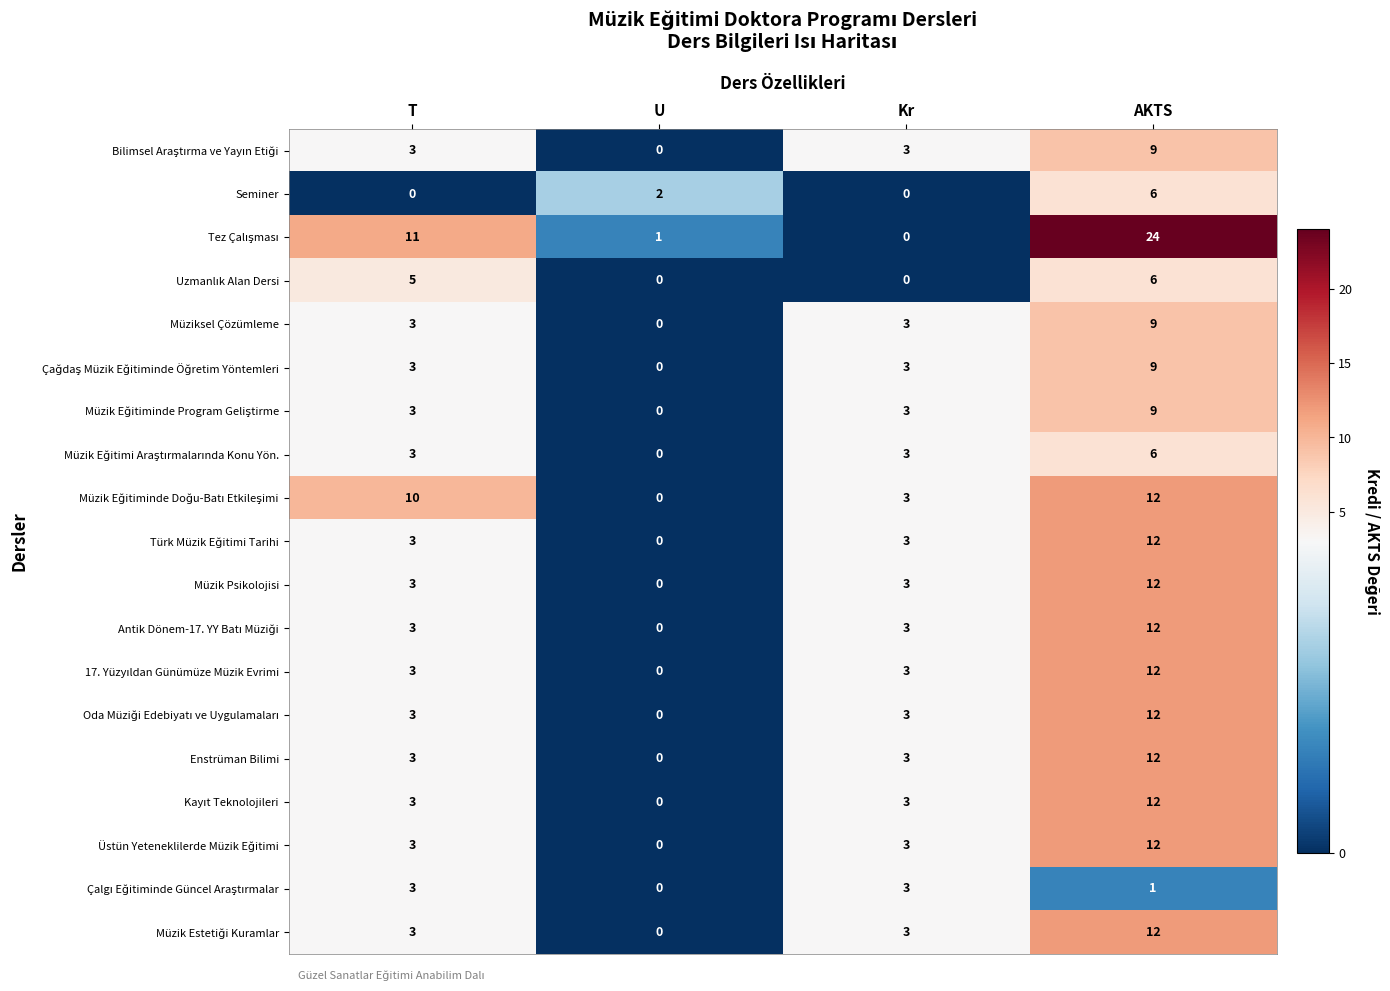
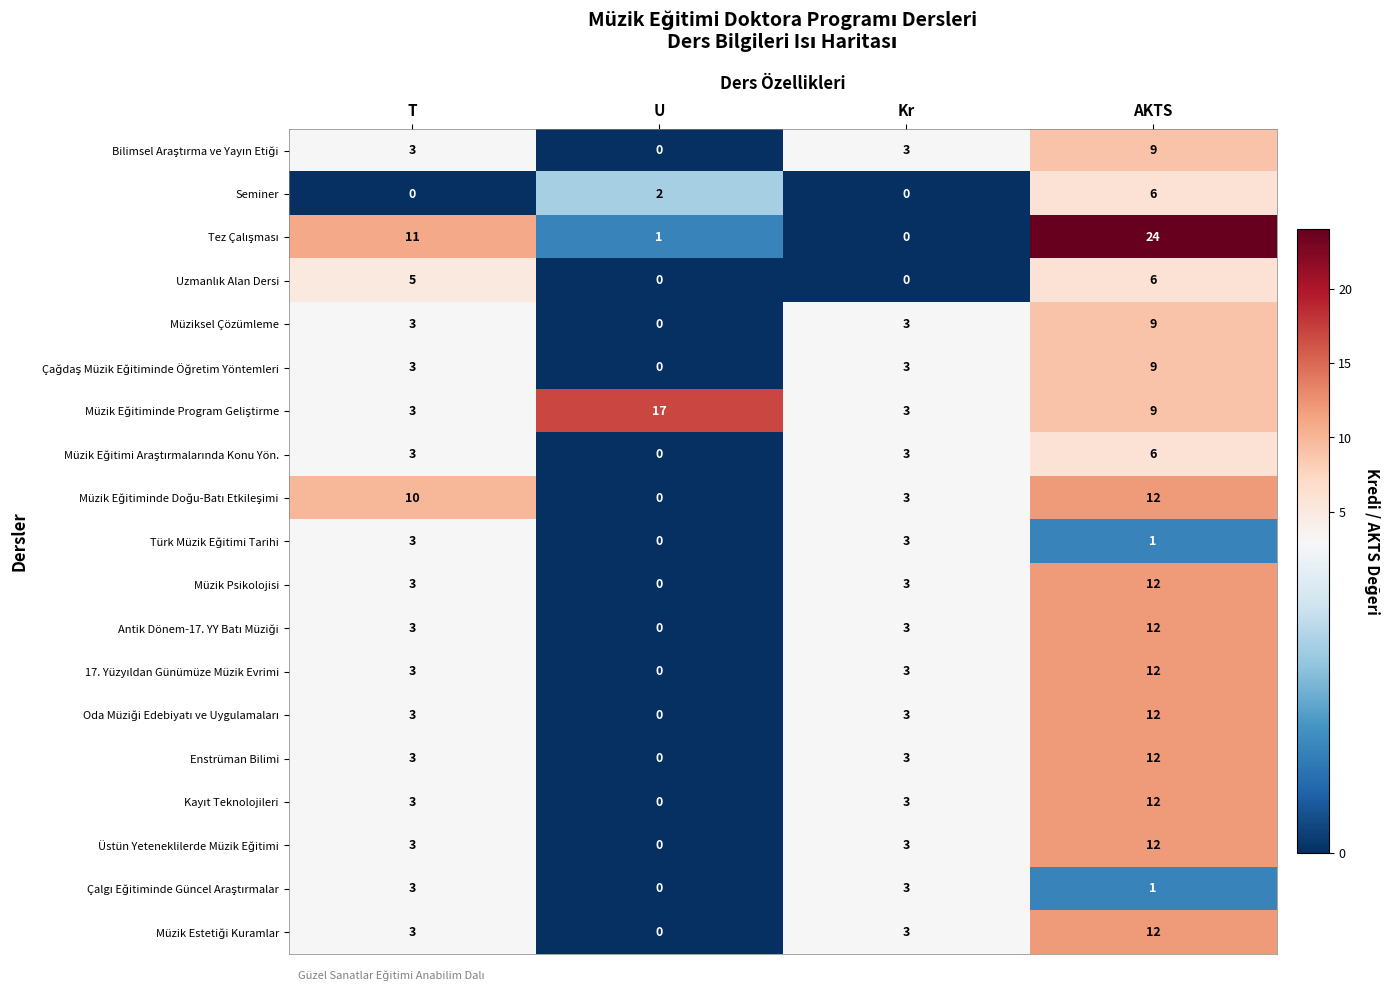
Müzik Eğitiminde Program Geliştirme, U: 0 -> 17
Türk Müzik Eğitimi Tarihi, AKTS: 12 -> 1
